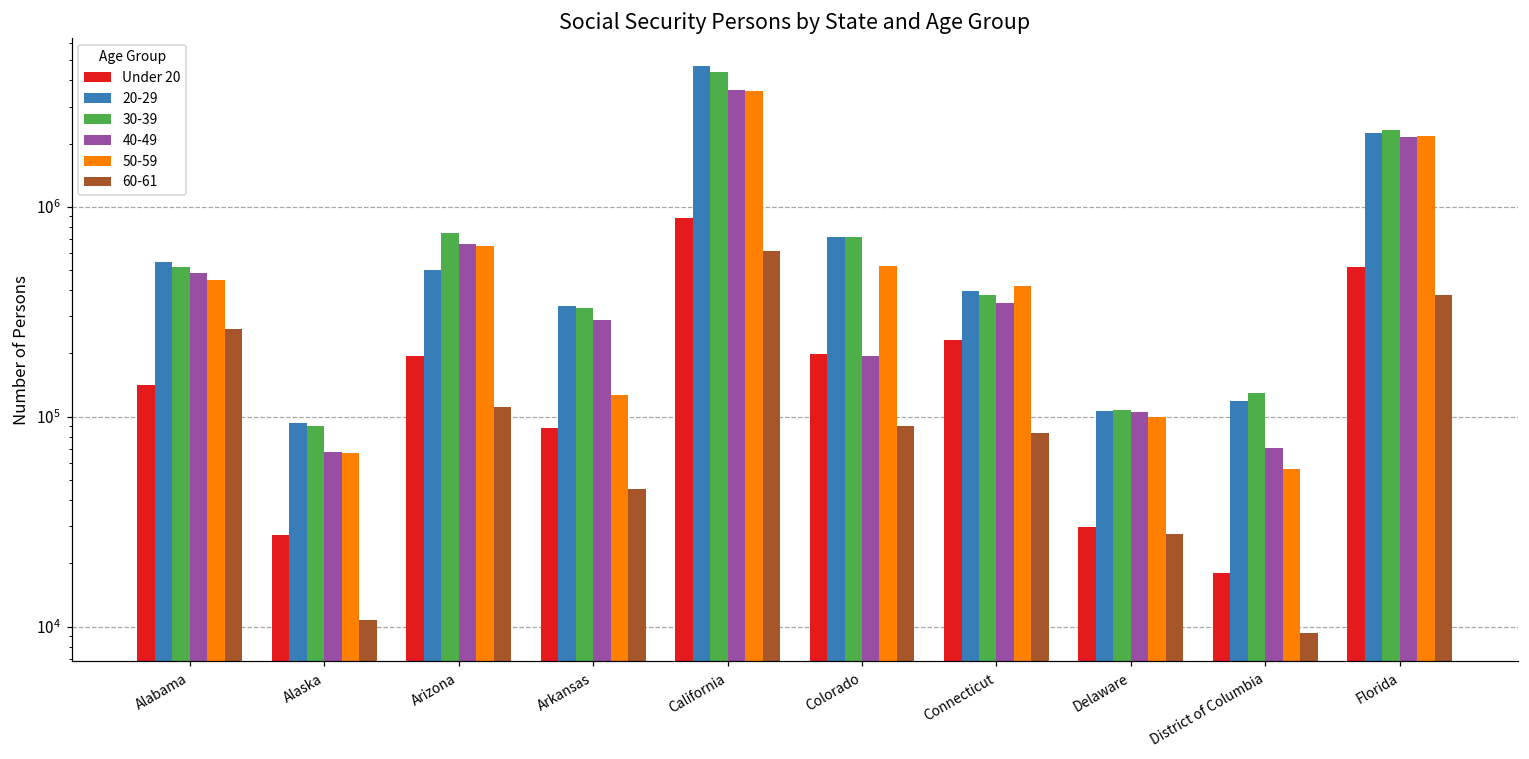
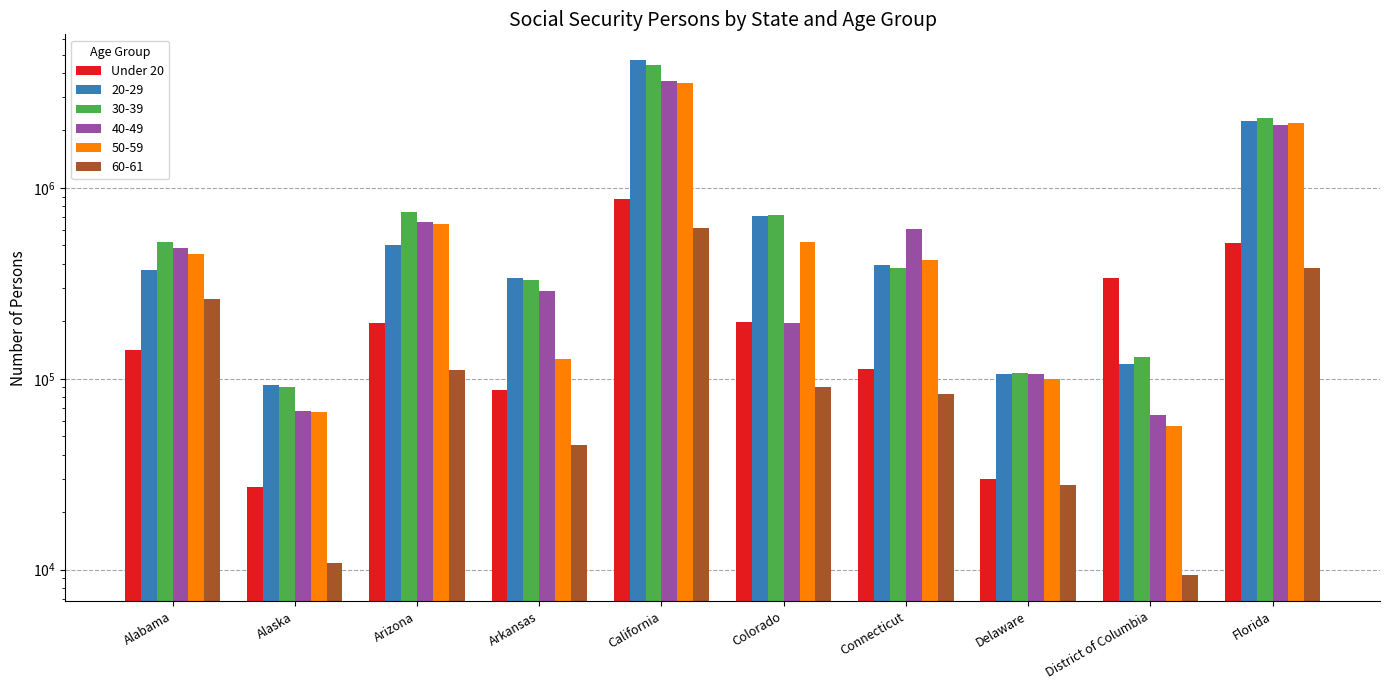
20-29, Alabama: 550000 -> 370000
Under 20, Connecticut: 230000 -> 110000
40-49, Connecticut: 350000 -> 610000
Under 20, District of Columbia: 18000 -> 340000
40-49, District of Columbia: 71000 -> 64000
